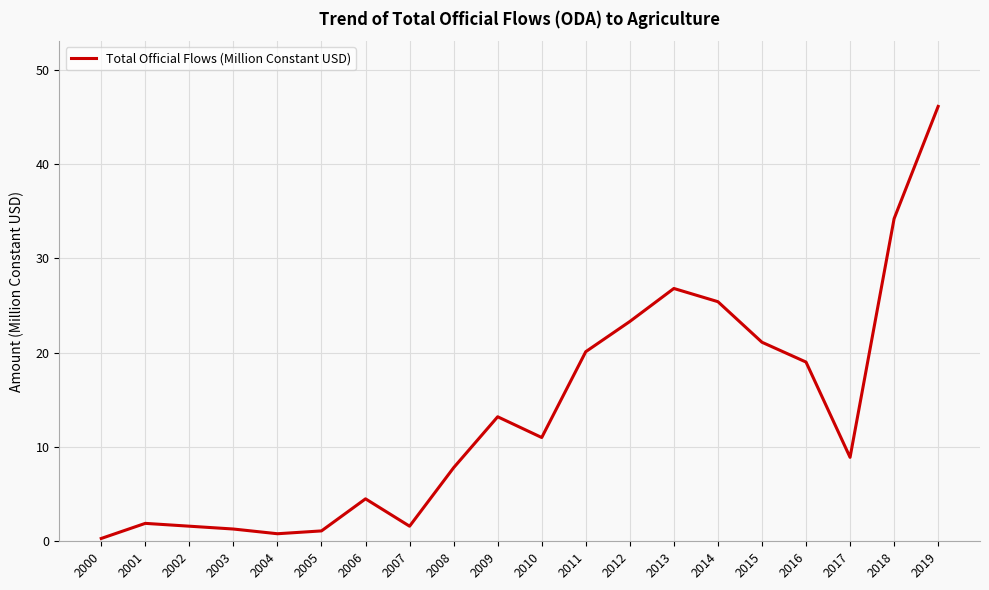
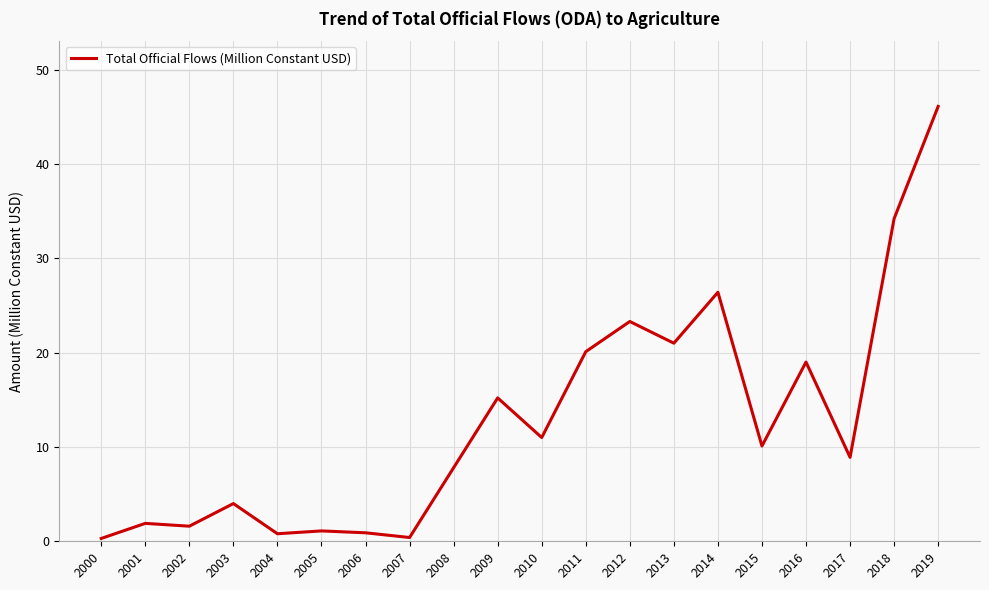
2003: 1 -> 4
2006: 5 -> 1
2007: 2 -> 0
2009: 13 -> 15
2013: 27 -> 21
2014: 25 -> 26
2015: 21 -> 10
